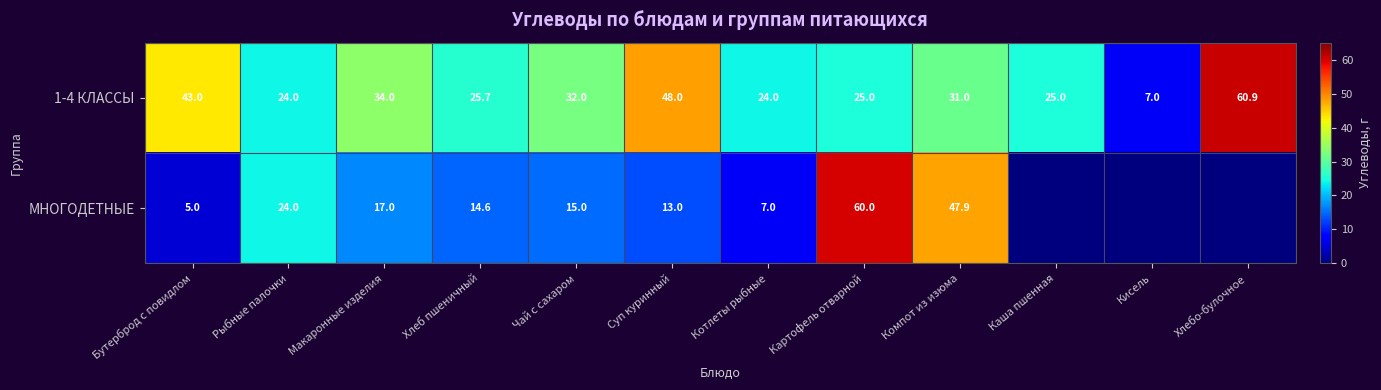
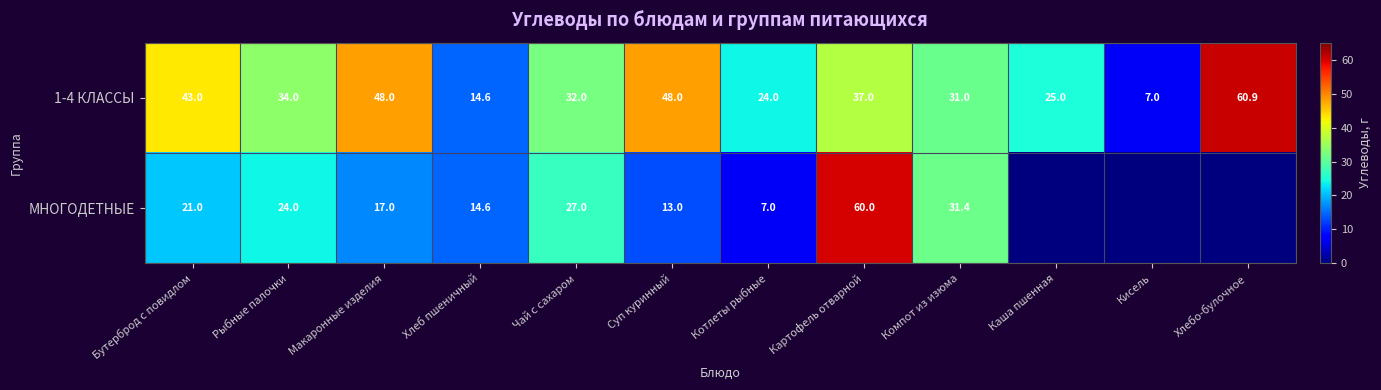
1-4 КЛАССЫ, Рыбные палочки: 24.0 -> 34.0
1-4 КЛАССЫ, Макаронные изделия: 34.0 -> 48.0
1-4 КЛАССЫ, Хлеб пшеничный: 25.7 -> 14.6
1-4 КЛАССЫ, Картофель отварной: 25.0 -> 37.0
МНОГОДЕТНЫЕ, Бутерброд с повидлом: 5.0 -> 21.0
МНОГОДЕТНЫЕ, Чай с сахаром: 15.0 -> 27.0
МНОГОДЕТНЫЕ, Компот из изюма: 47.9 -> 31.4
